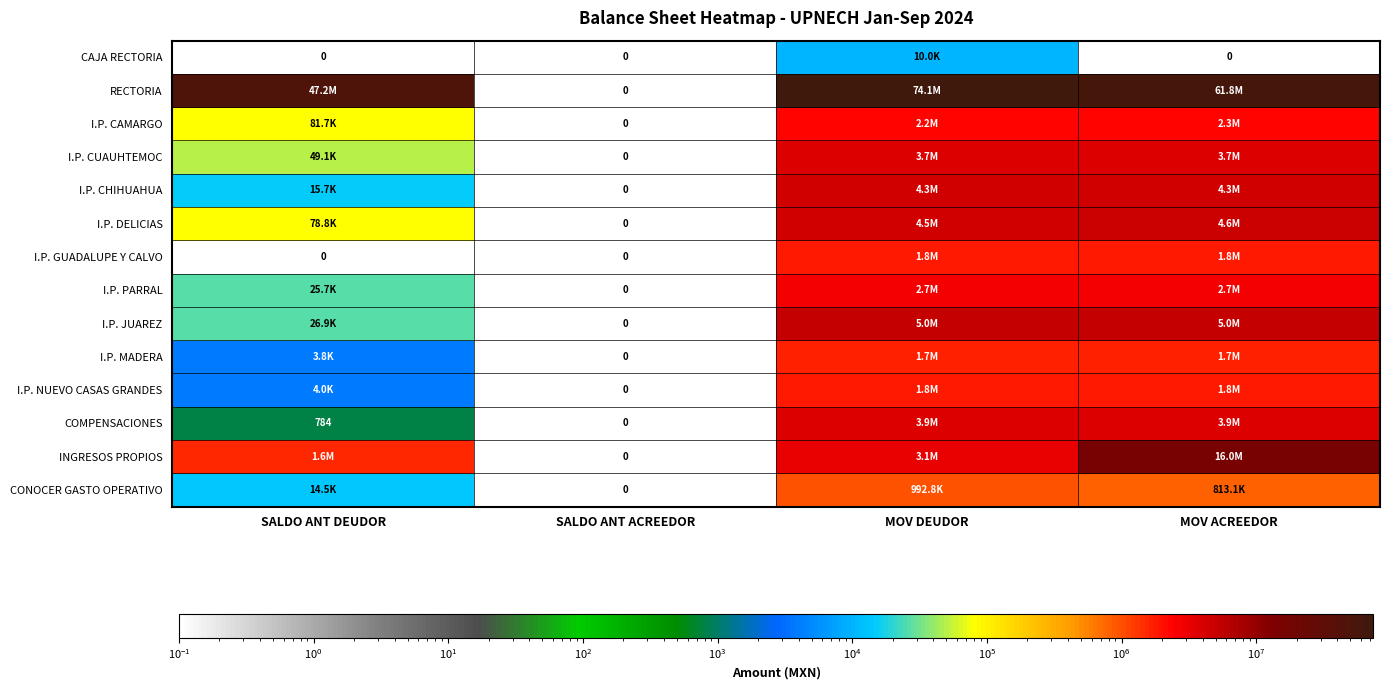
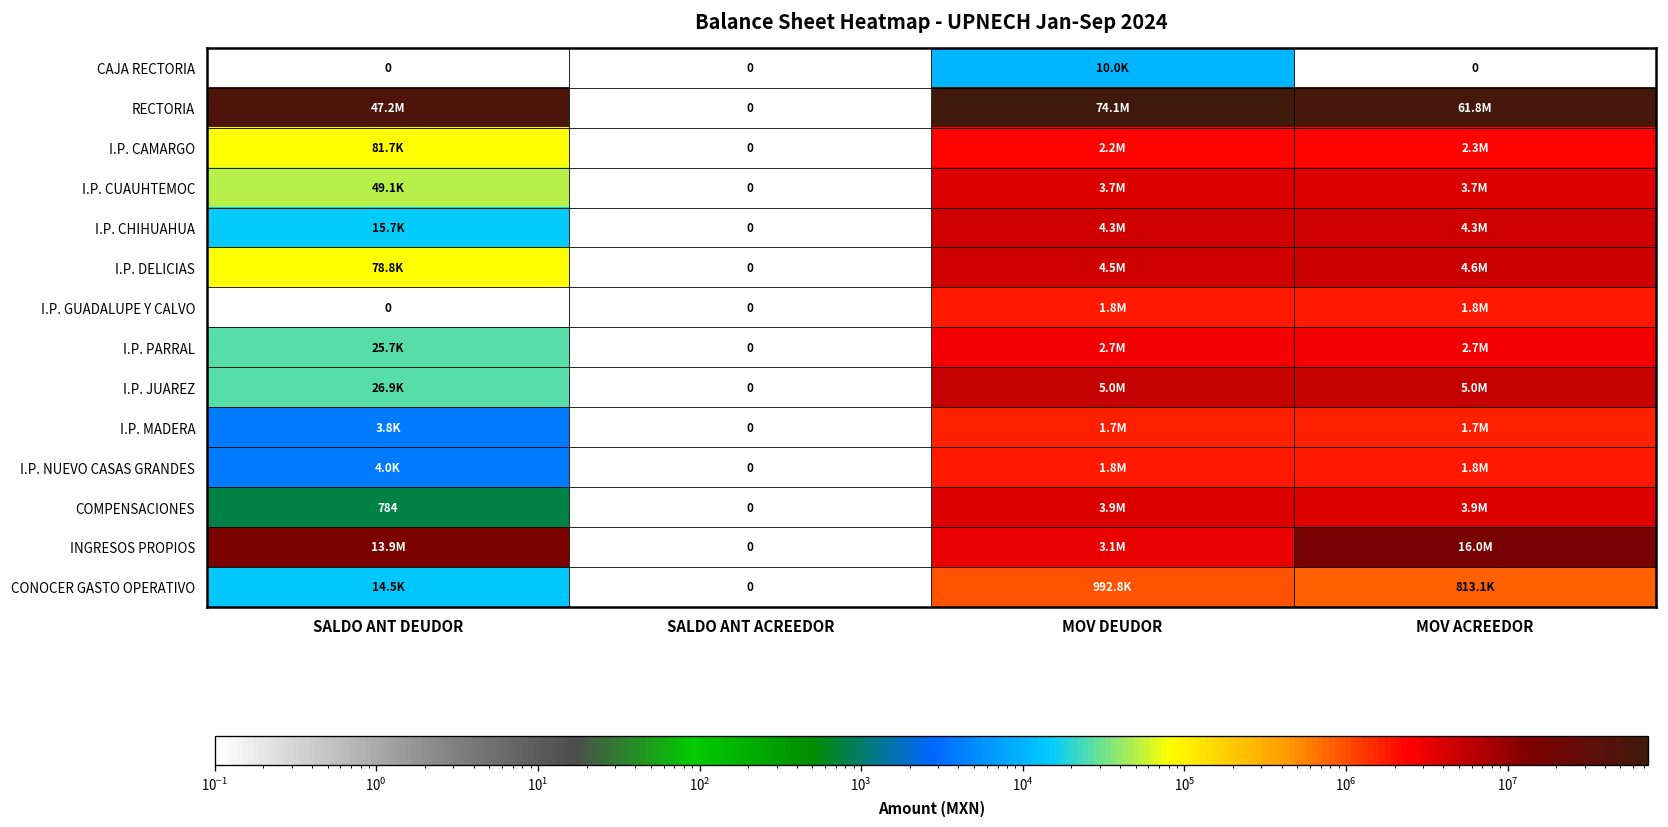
INGRESOS PROPIOS, SALDO ANT DEUDOR: 1.6M -> 13.9M
